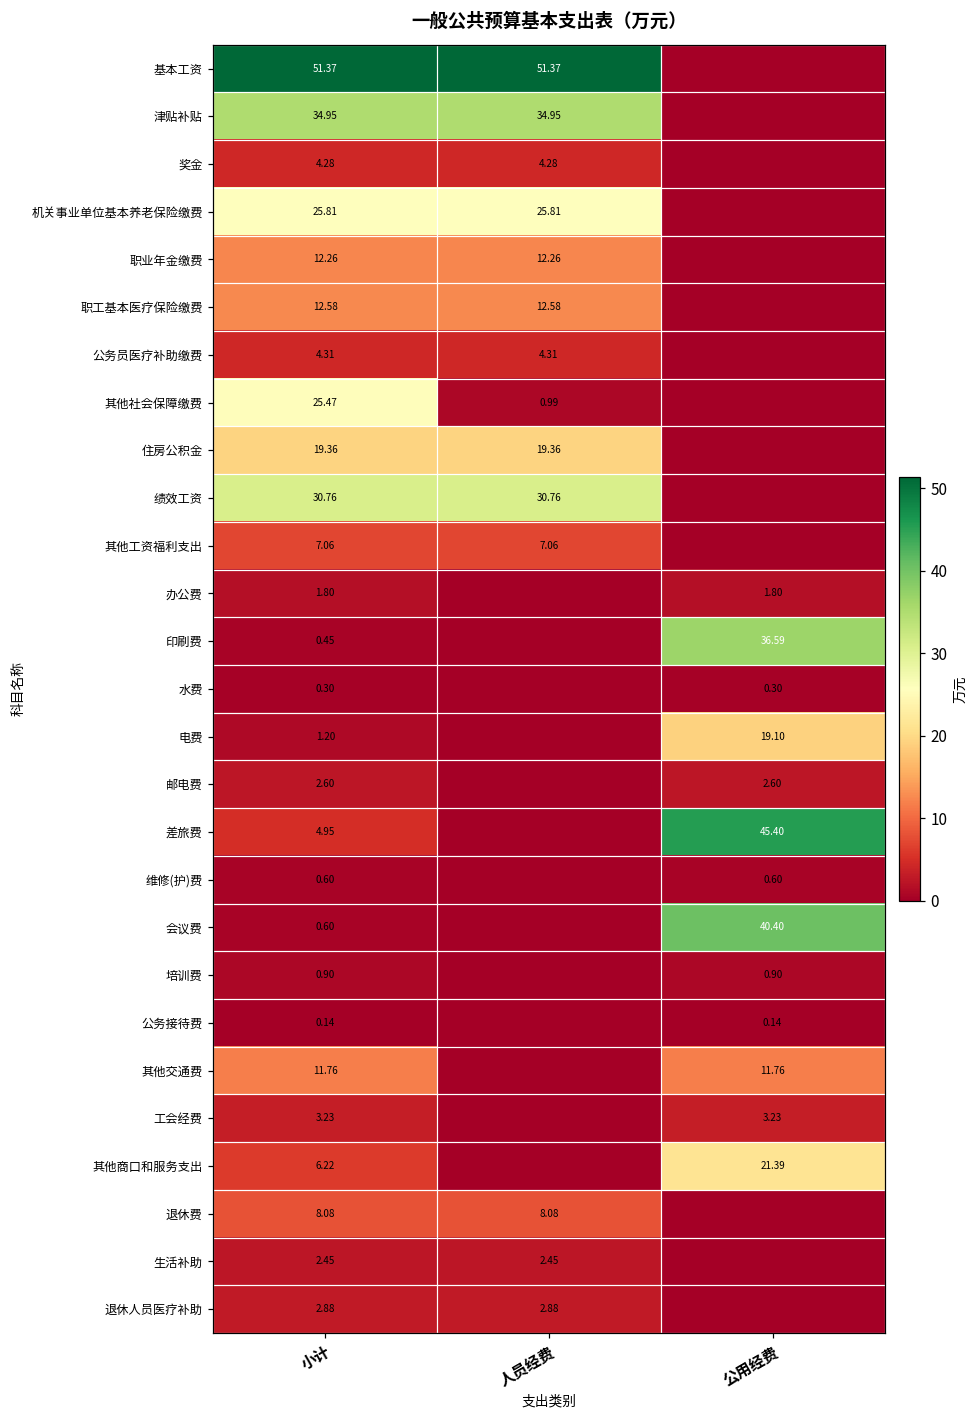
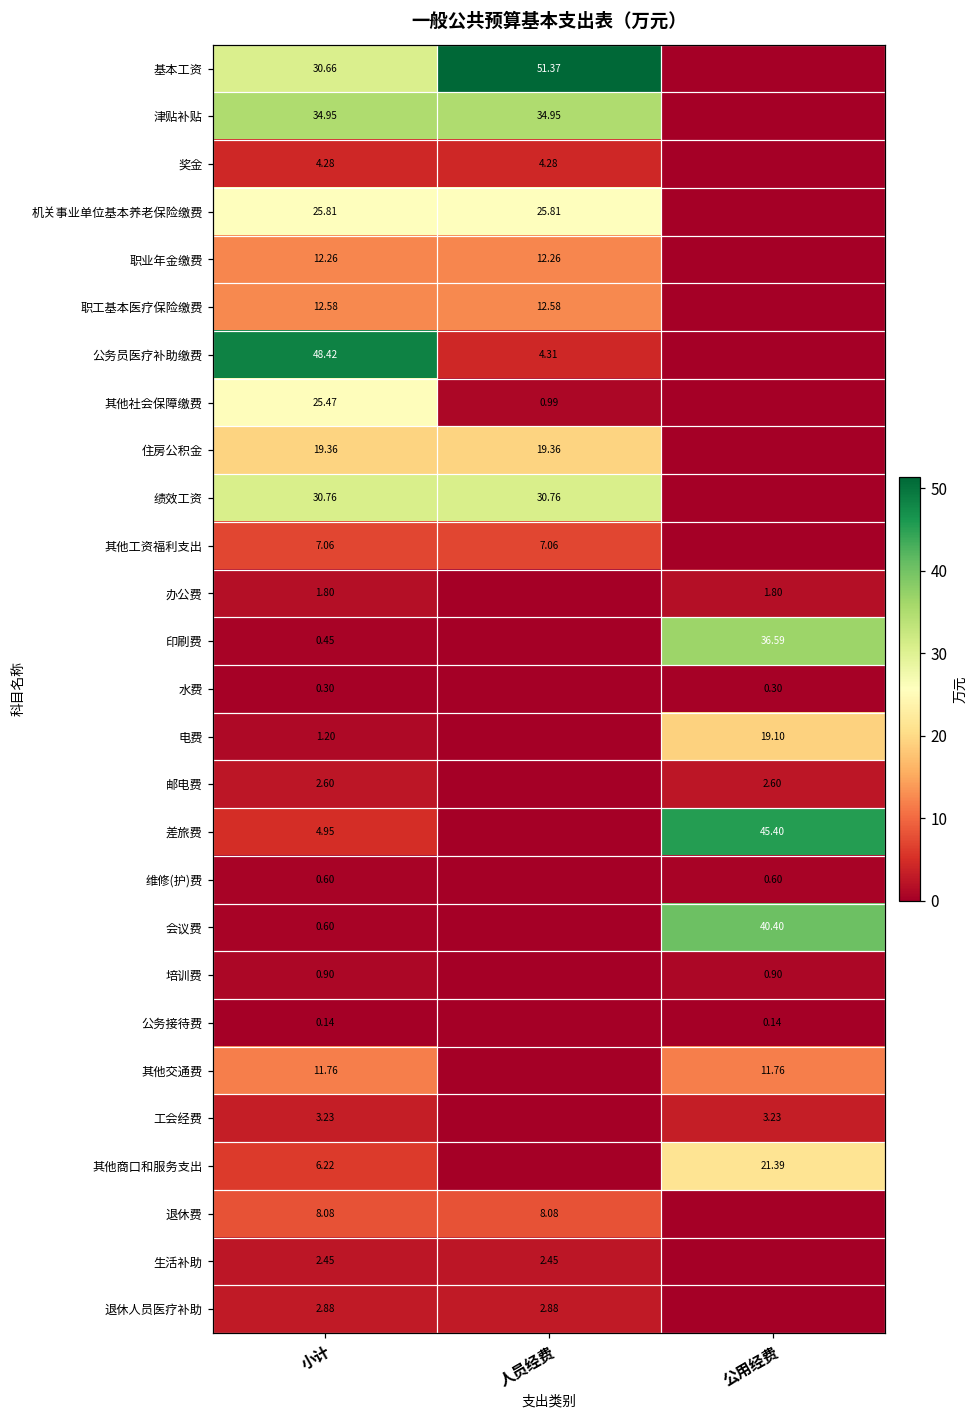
基本工资, 小计: 51.37 -> 30.66
公务员医疗补助缴费, 小计: 4.31 -> 48.42
